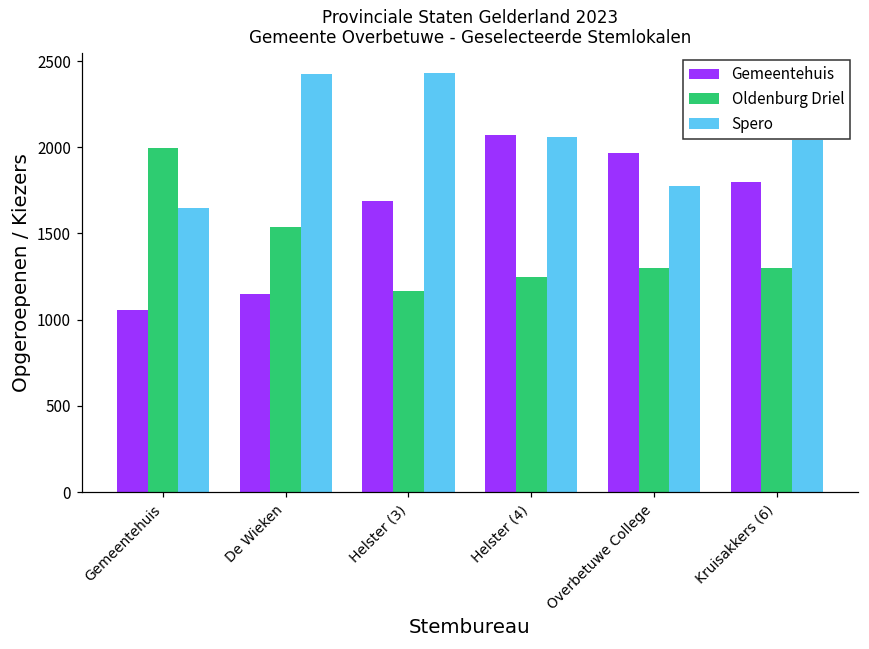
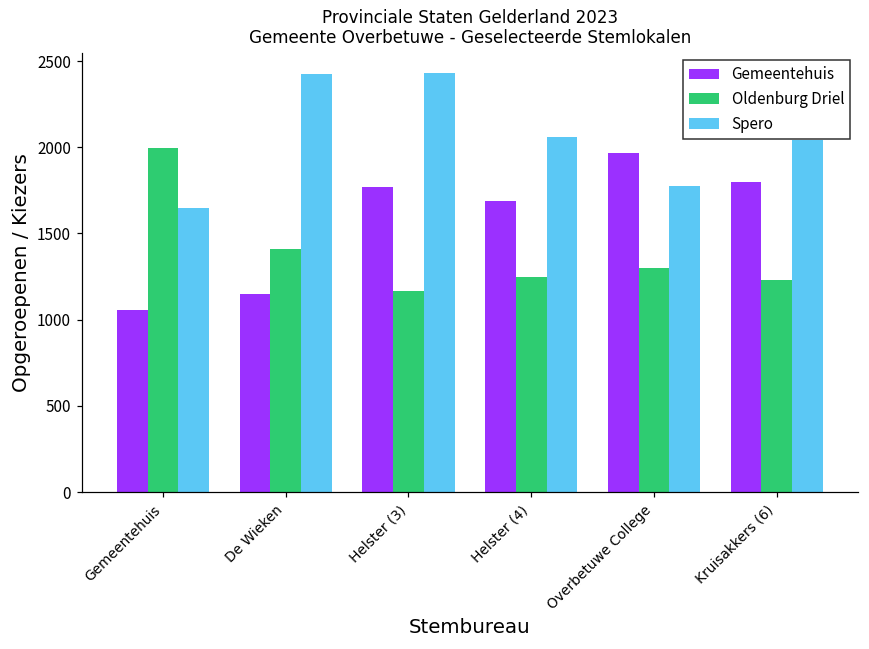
Oldenburg Driel, De Wieken: 1540 -> 1410
Gemeentehuis, Helster (3): 1690 -> 1770
Gemeentehuis, Helster (4): 2070 -> 1690
Oldenburg Driel, Kruisakkers (6): 1300 -> 1230
